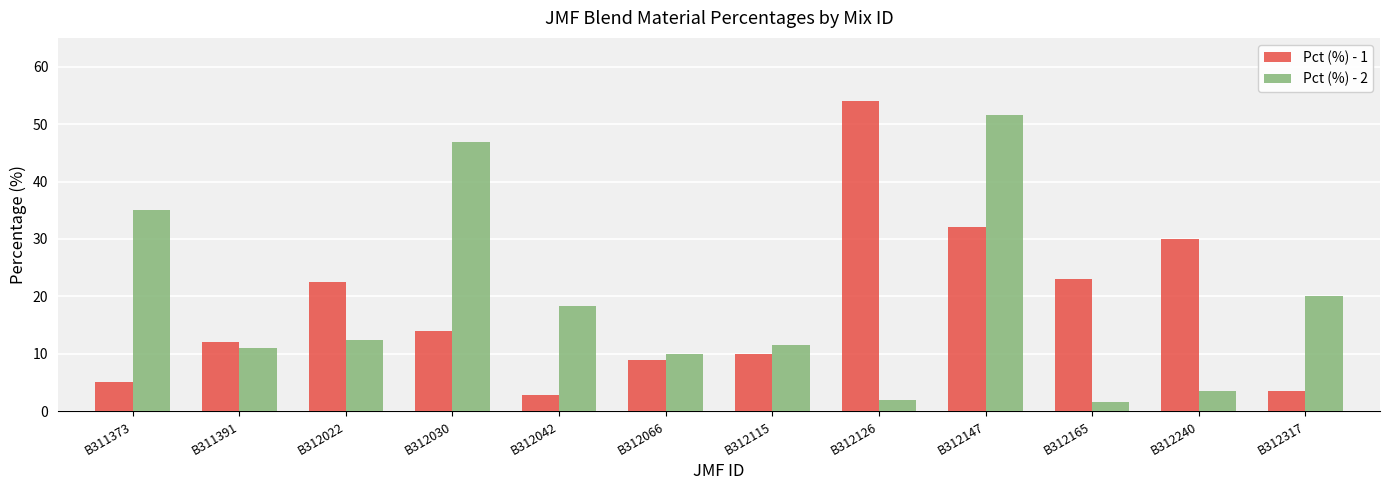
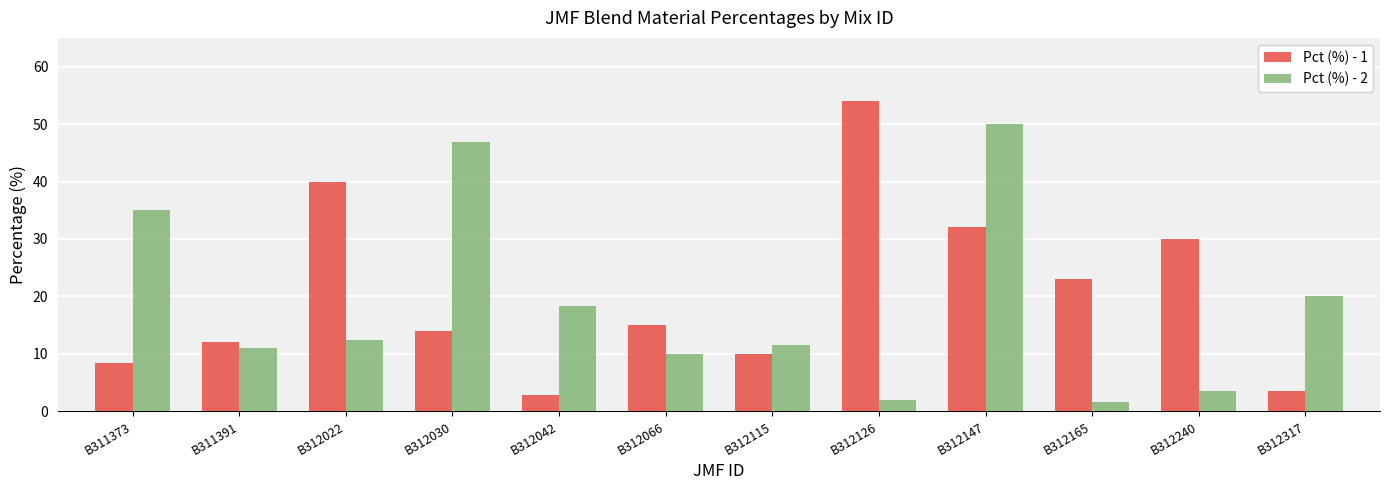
Pct (%) - 1, B311373: 5 -> 8
Pct (%) - 1, B312022: 23 -> 40
Pct (%) - 1, B312066: 9 -> 15
Pct (%) - 2, B312147: 52 -> 50
